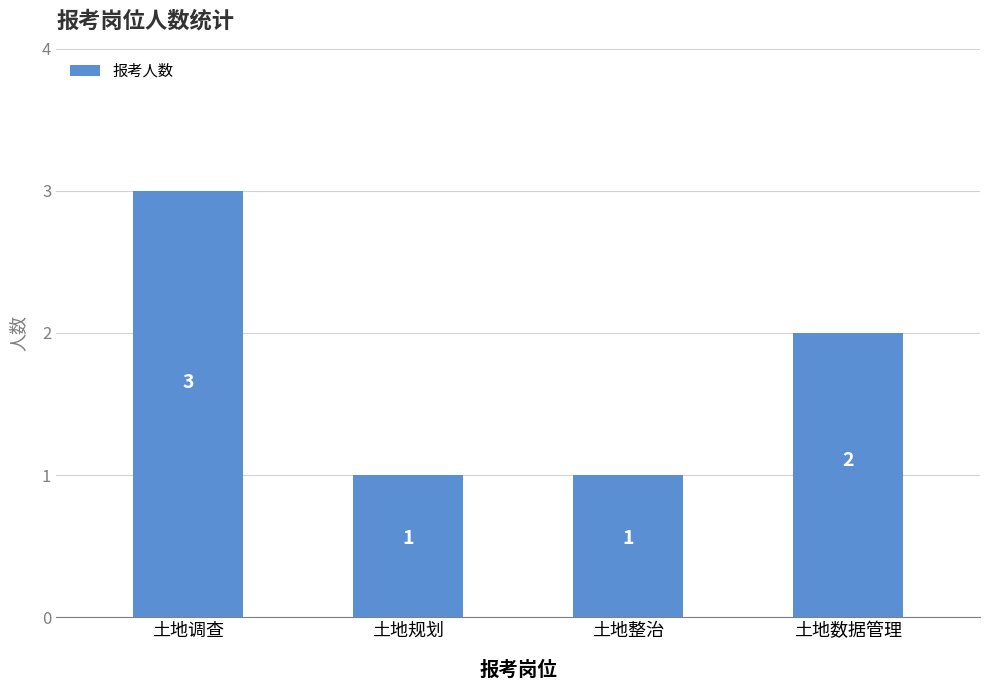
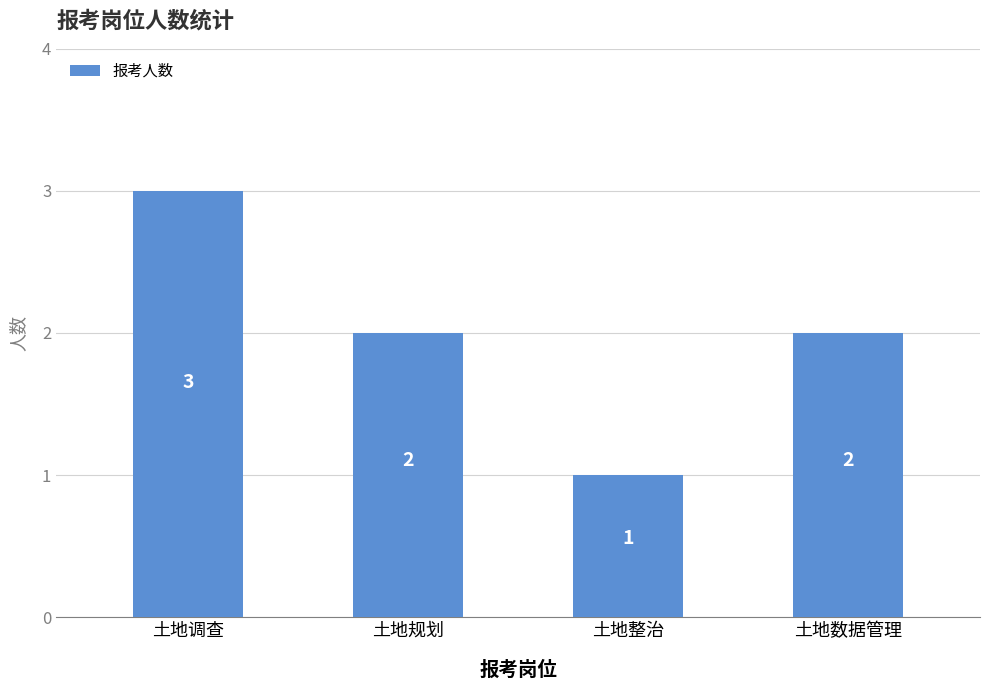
土地规划: 1 -> 2
